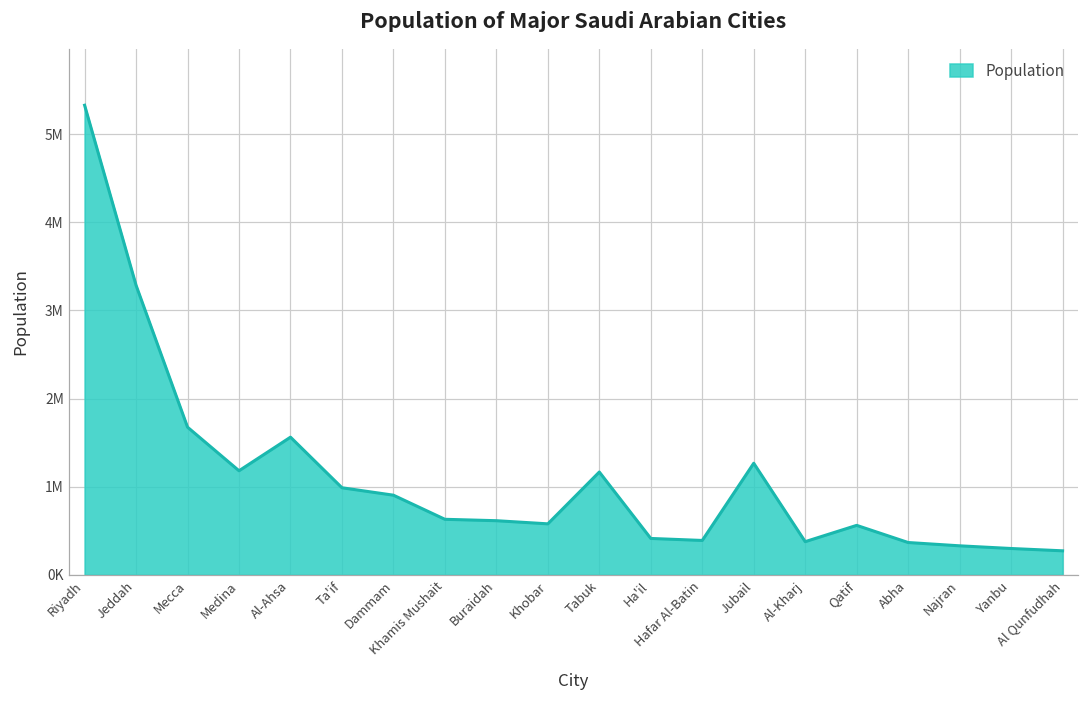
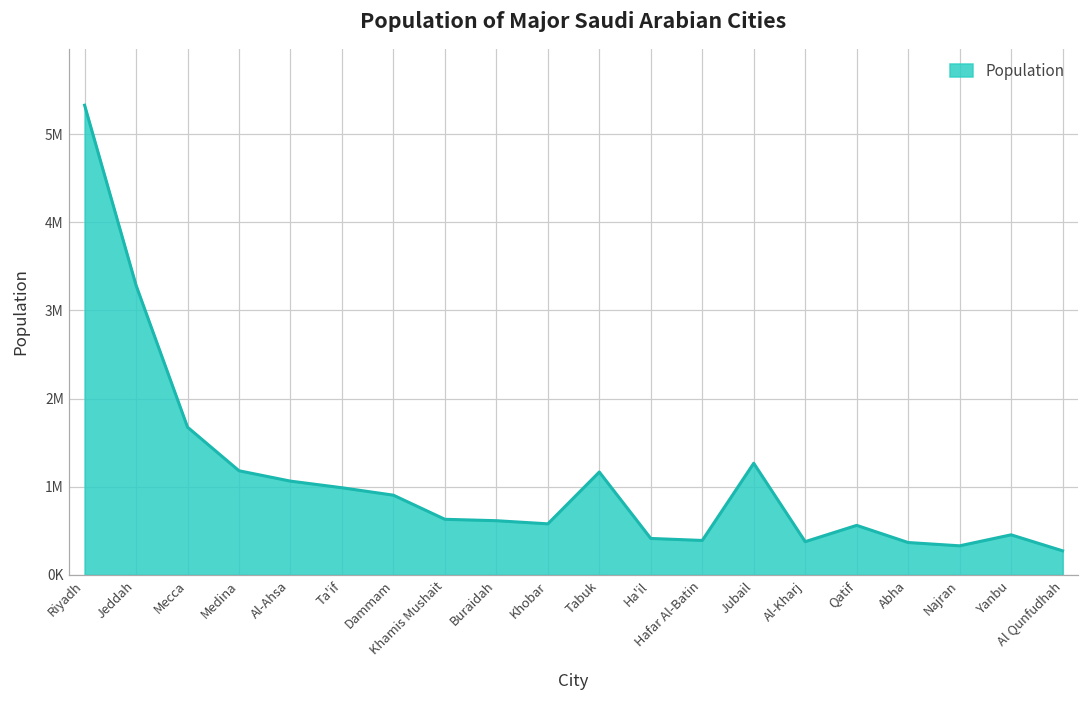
Al-Ahsa: 1600000 -> 1100000
Yanbu: 300000 -> 500000
